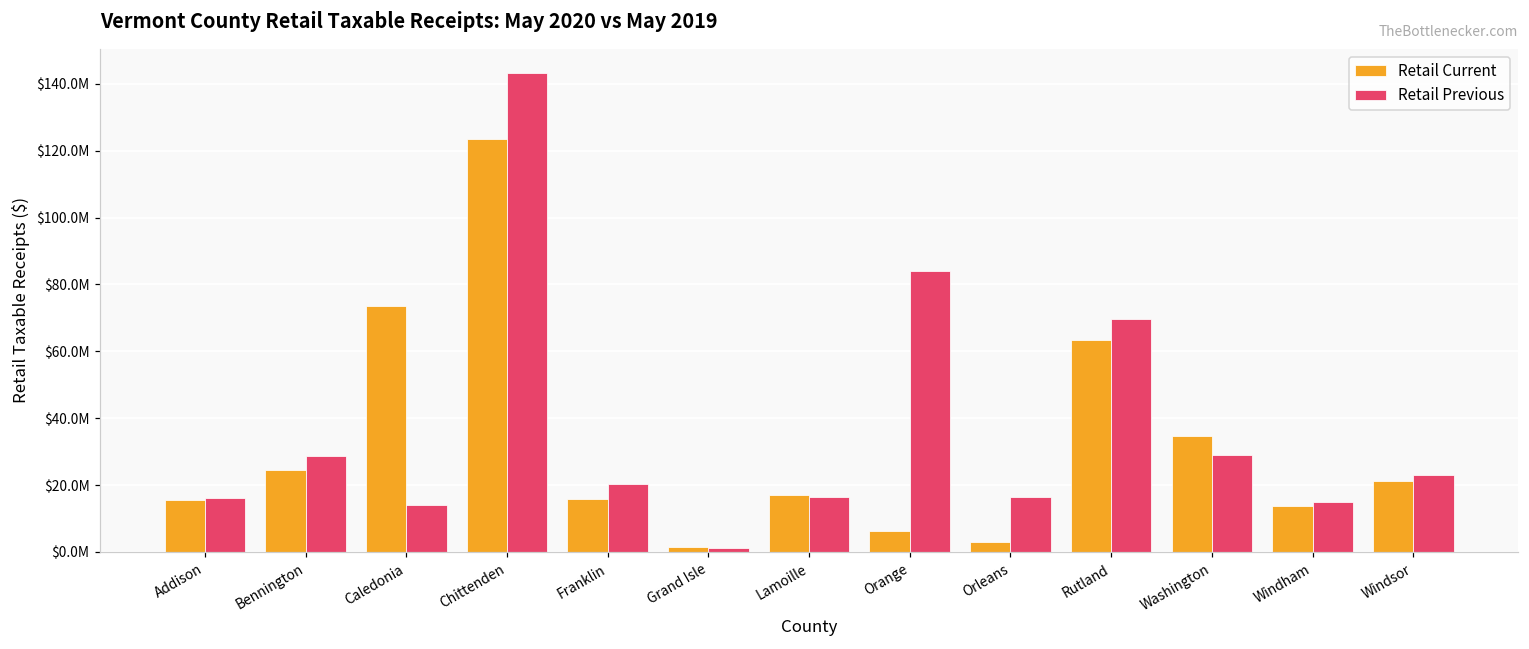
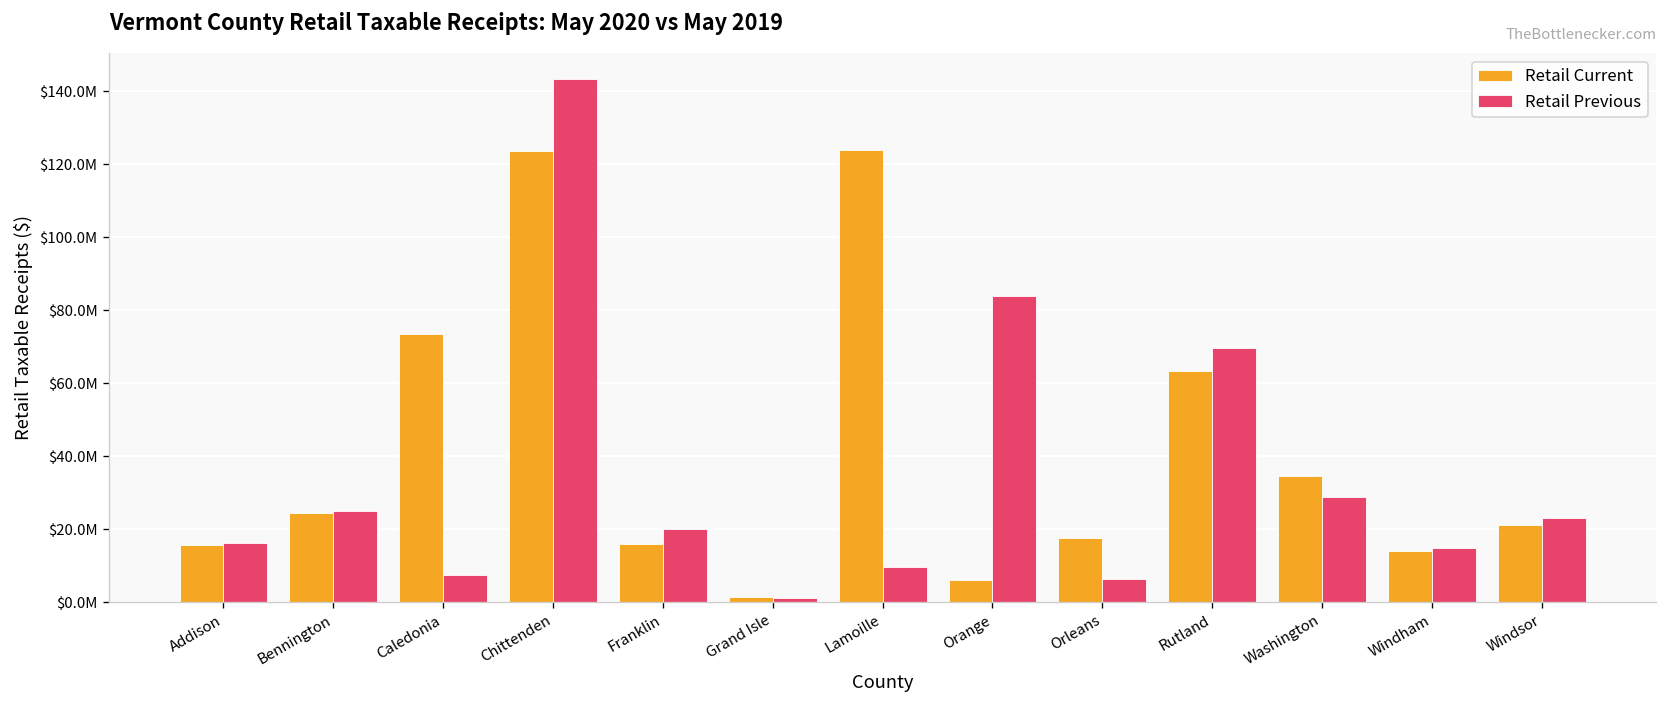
Retail Previous, Bennington: $29000000 -> $25000000
Retail Previous, Caledonia: $14000000 -> $7000000
Retail Current, Lamoille: $17000000 -> $124000000
Retail Previous, Lamoille: $16000000 -> $10000000
Retail Current, Orleans: $3000000 -> $18000000
Retail Previous, Orleans: $16000000 -> $6000000
